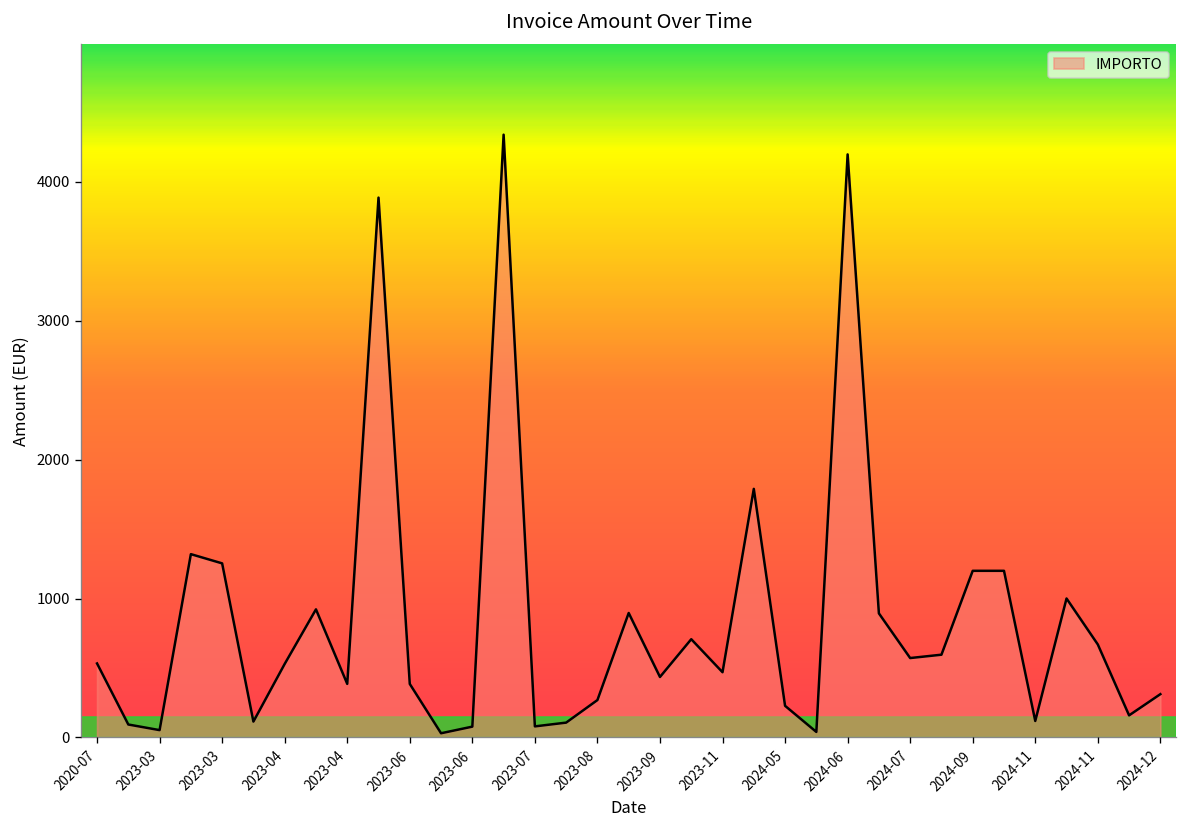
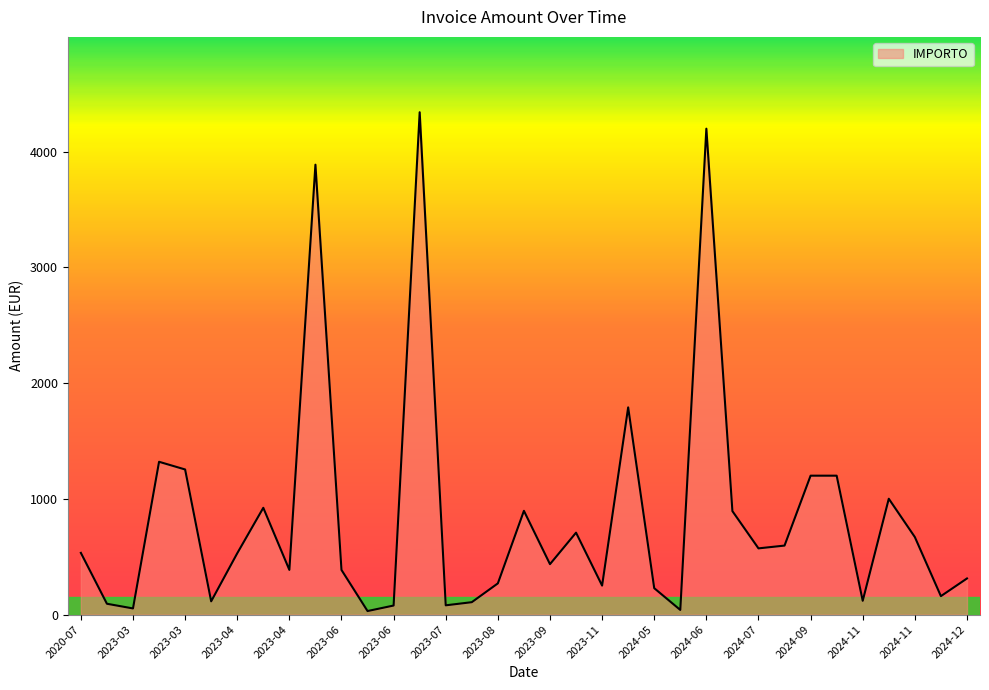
2023-11: 470 -> 250
